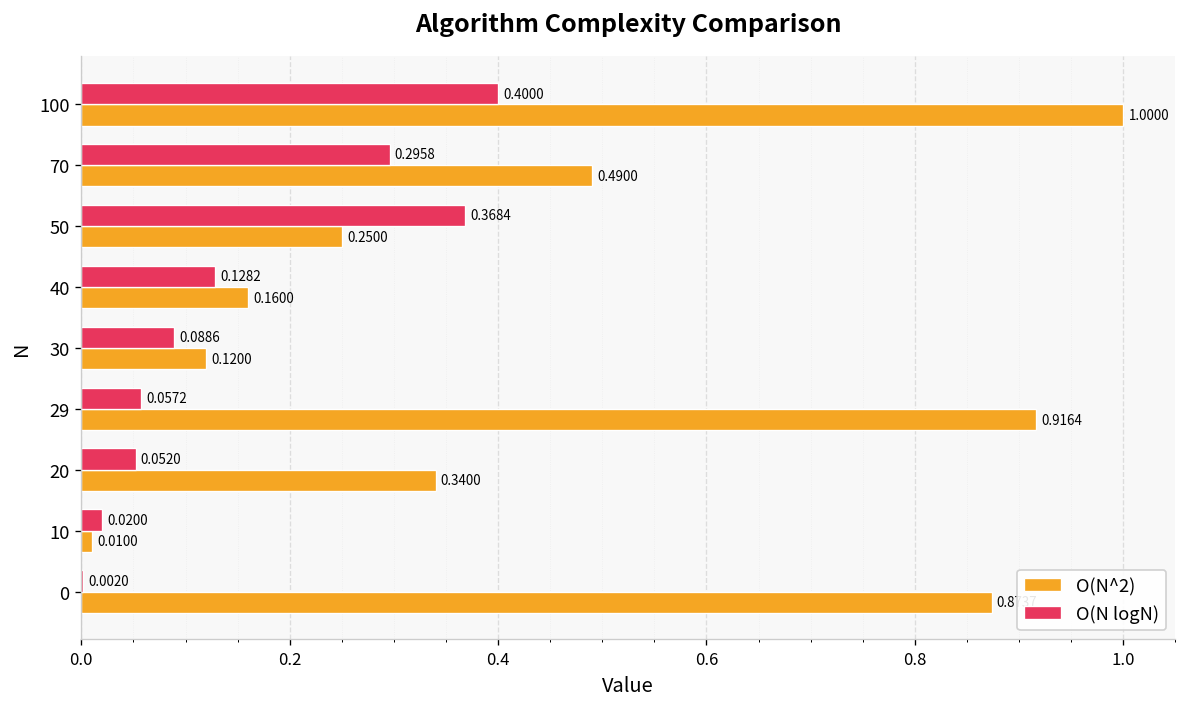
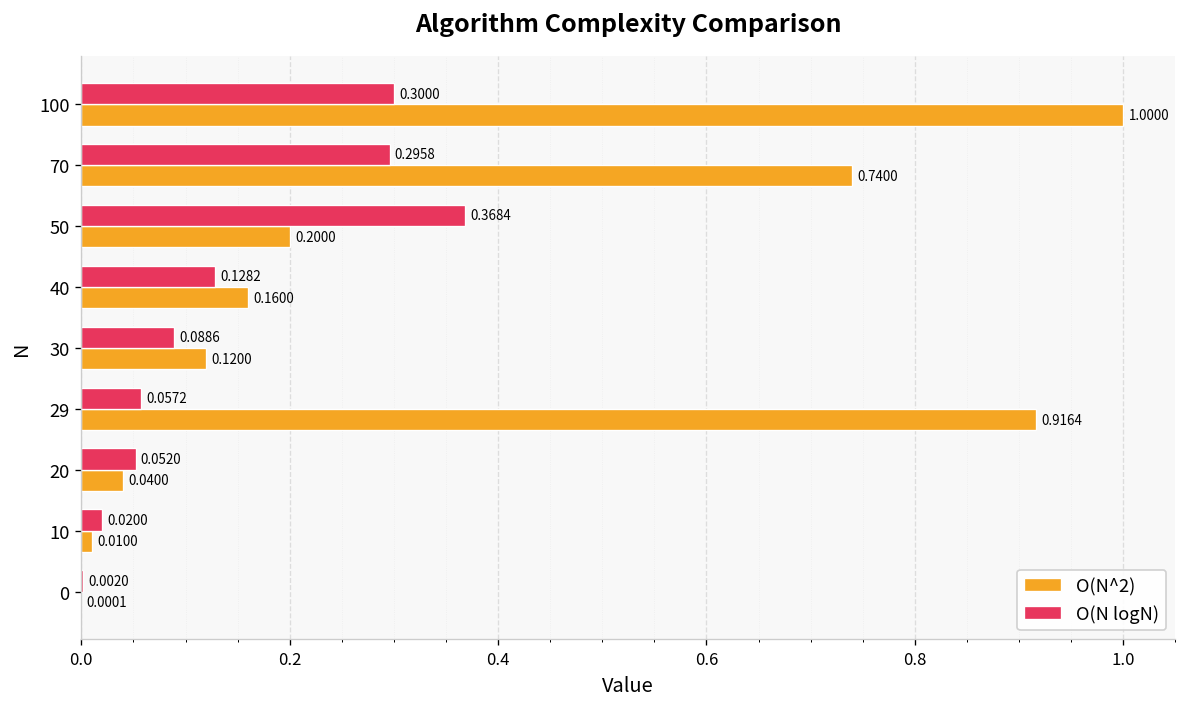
O(N logN), 100: 0.4000 -> 0.3000
O(N^2), 70: 0.4900 -> 0.7400
O(N^2), 50: 0.2500 -> 0.2000
O(N^2), 20: 0.3400 -> 0.0400
O(N^2), 0: 0.87 -> 0.00
